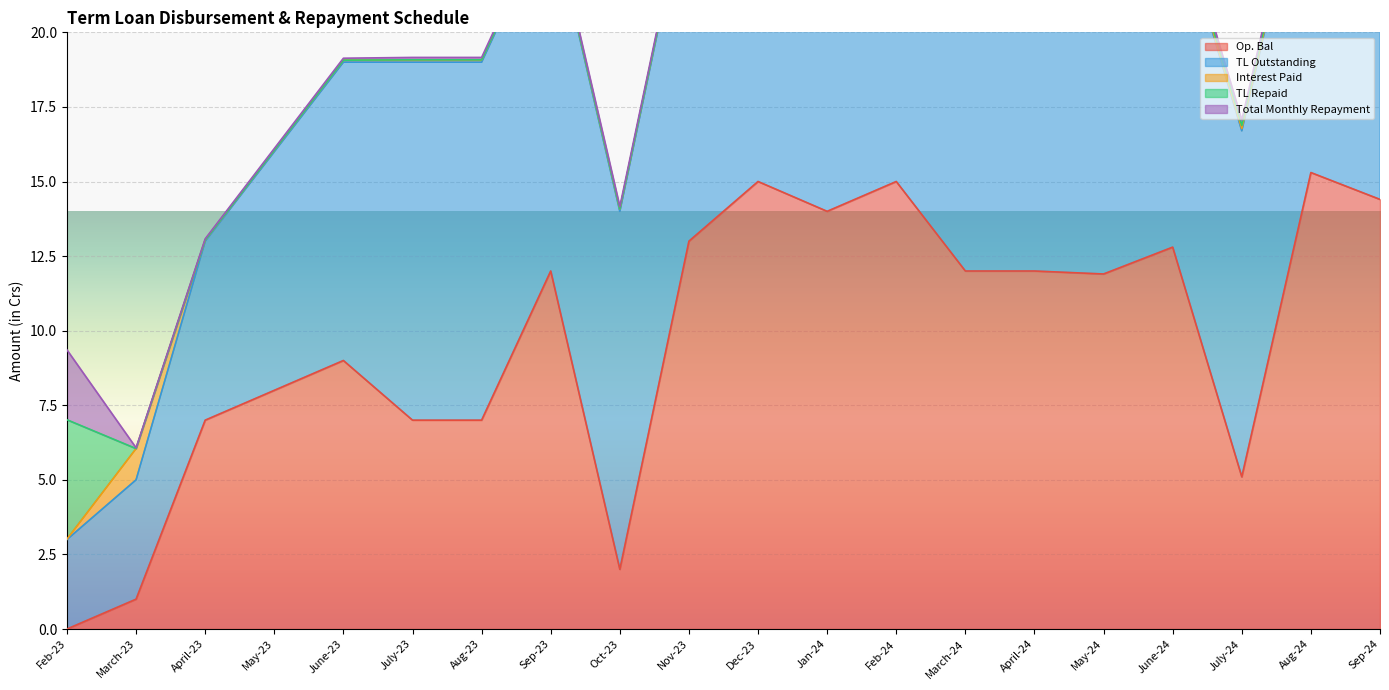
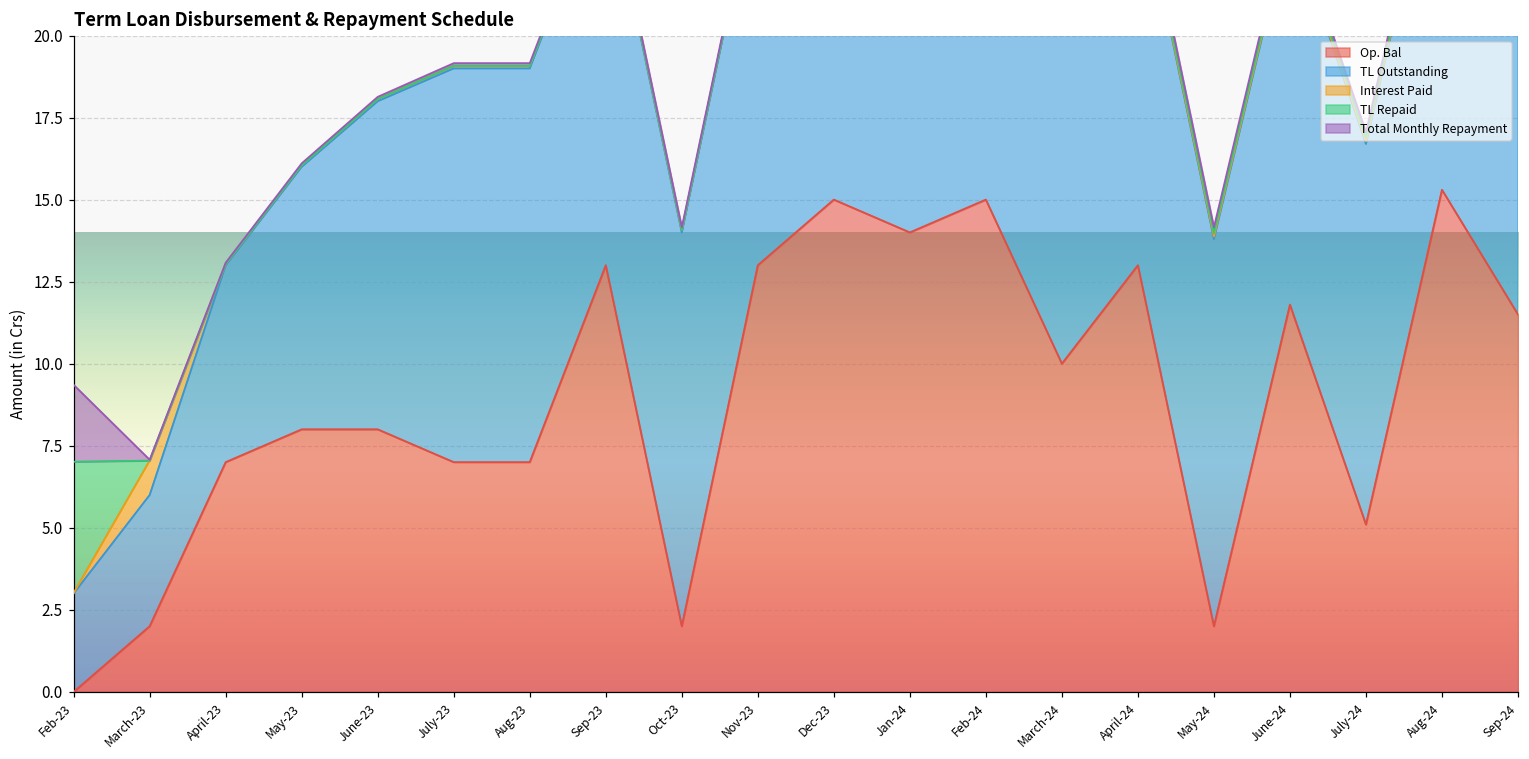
Op. Bal, March-23: 1 -> 2
Op. Bal, June-23: 9 -> 8
Op. Bal, Sep-23: 12 -> 13
Op. Bal, March-24: 12 -> 10
Op. Bal, April-24: 12 -> 13
Op. Bal, May-24: 11.9 -> 2.0
Op. Bal, June-24: 12.8 -> 11.8
Op. Bal, Sep-24: 14.4 -> 11.5
